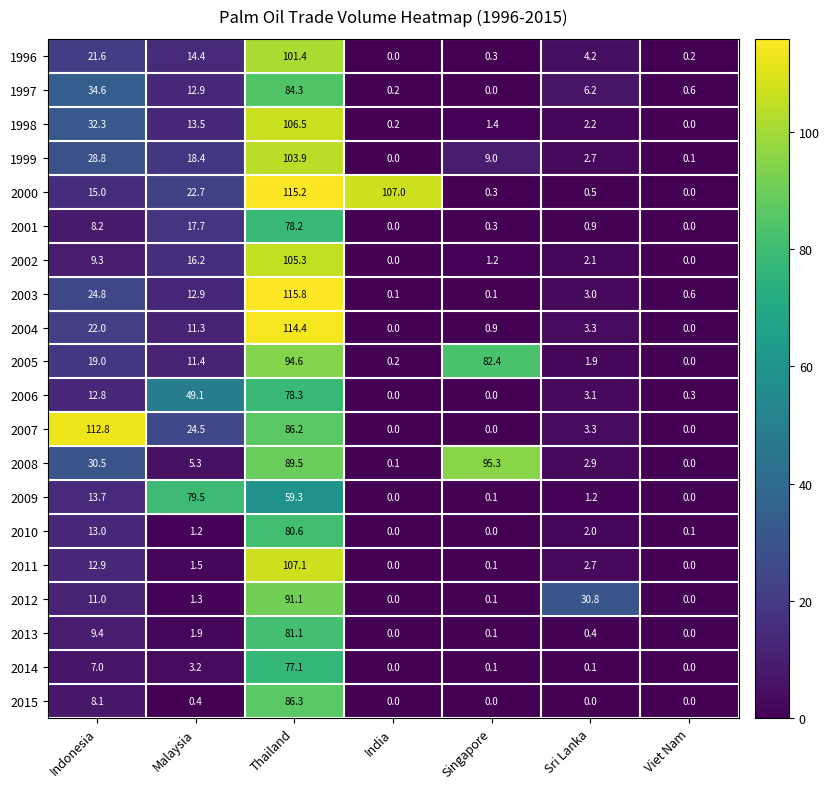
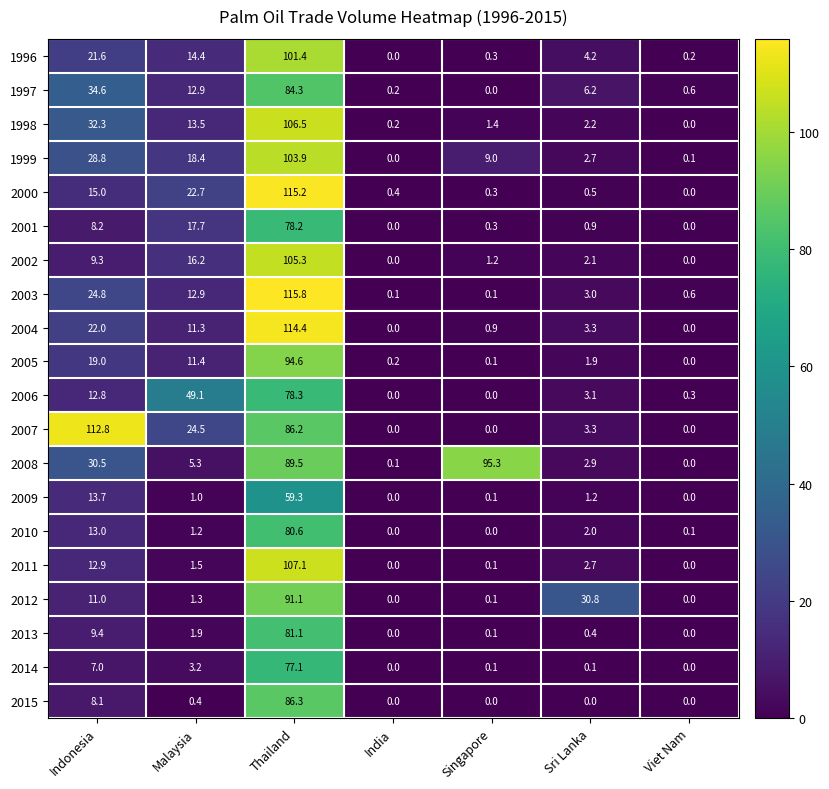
2000, India: 107.0 -> 0.4
2005, Singapore: 82.4 -> 0.1
2009, Malaysia: 79.5 -> 1.0
